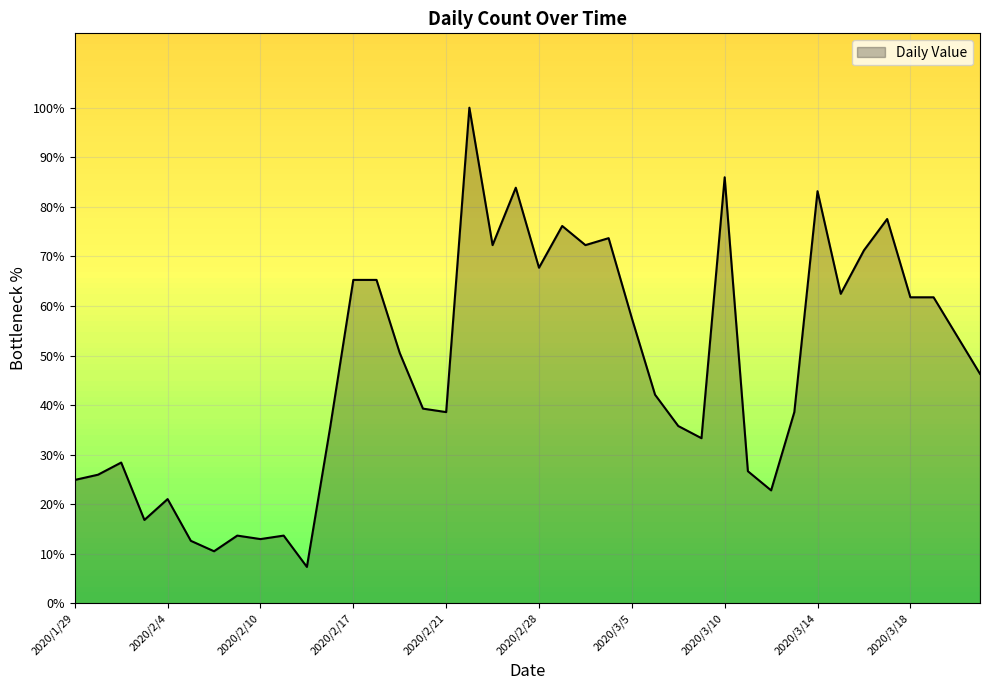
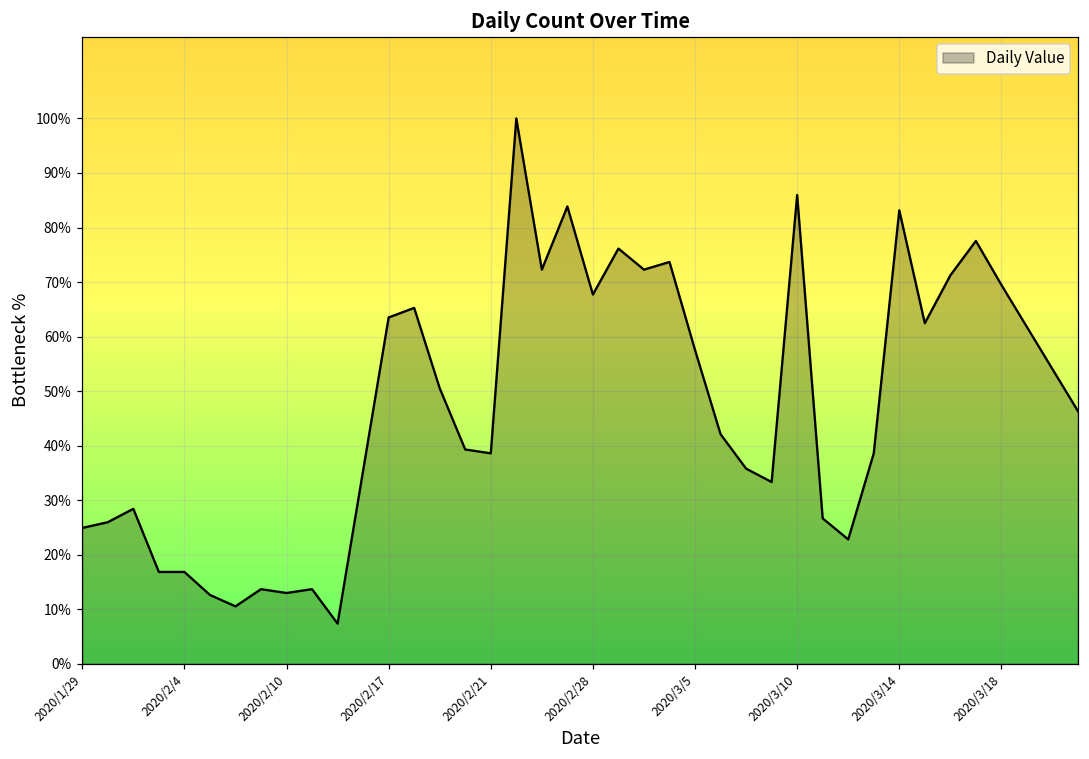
2020/2/4: 21% -> 17%
2020/2/17: 65% -> 64%
2020/3/18: 62% -> 69%
